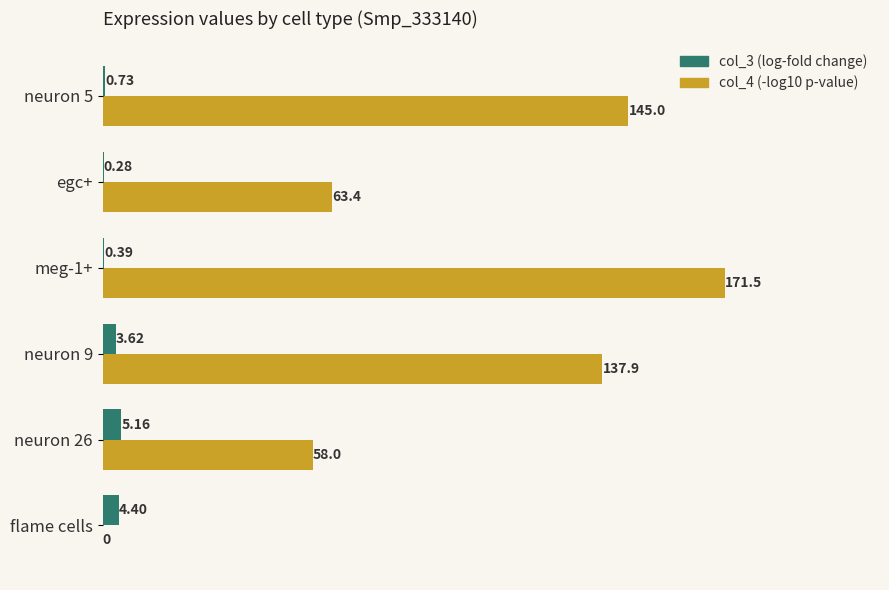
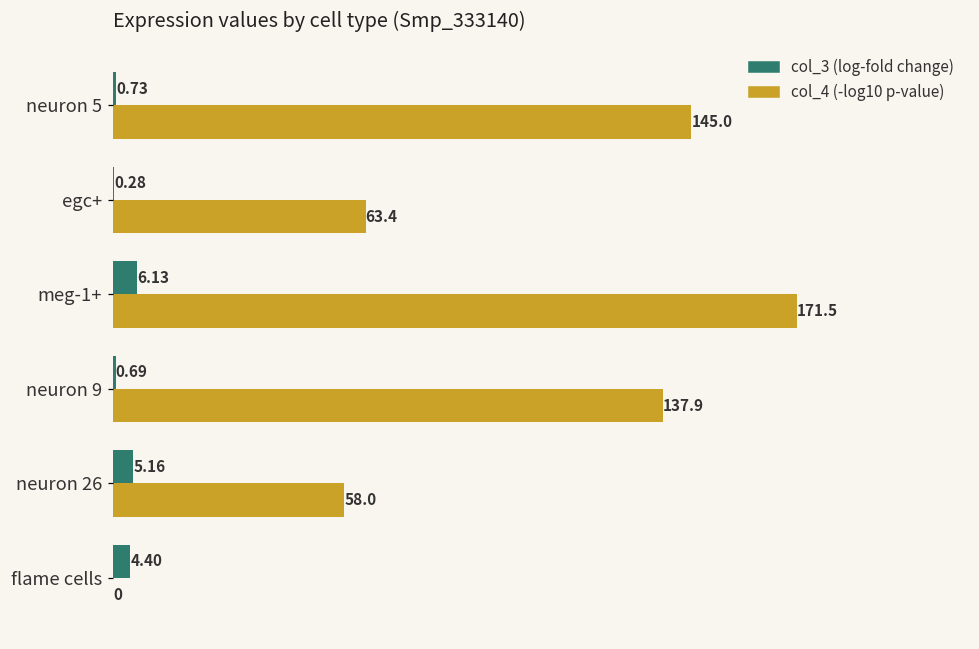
col_3 (log-fold change), meg-1+: 0.39 -> 6.13
col_3 (log-fold change), neuron 9: 3.62 -> 0.69
